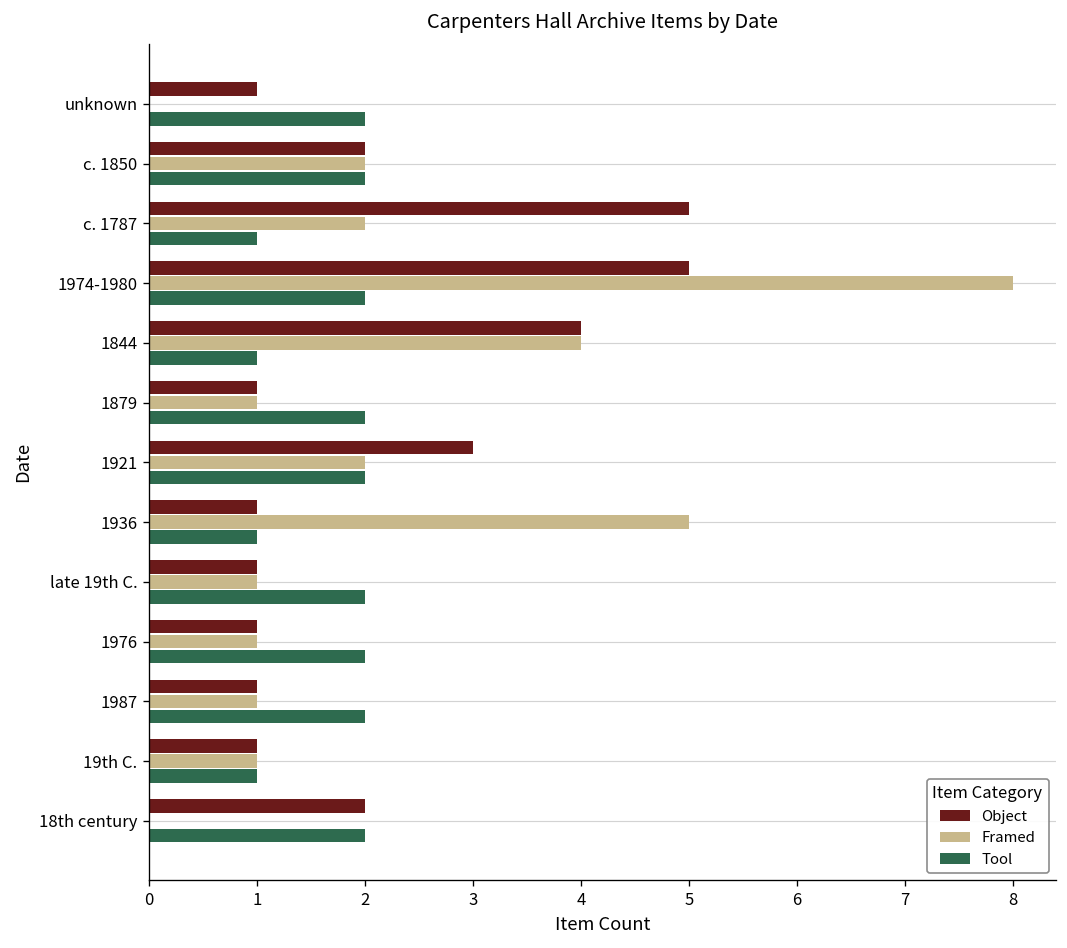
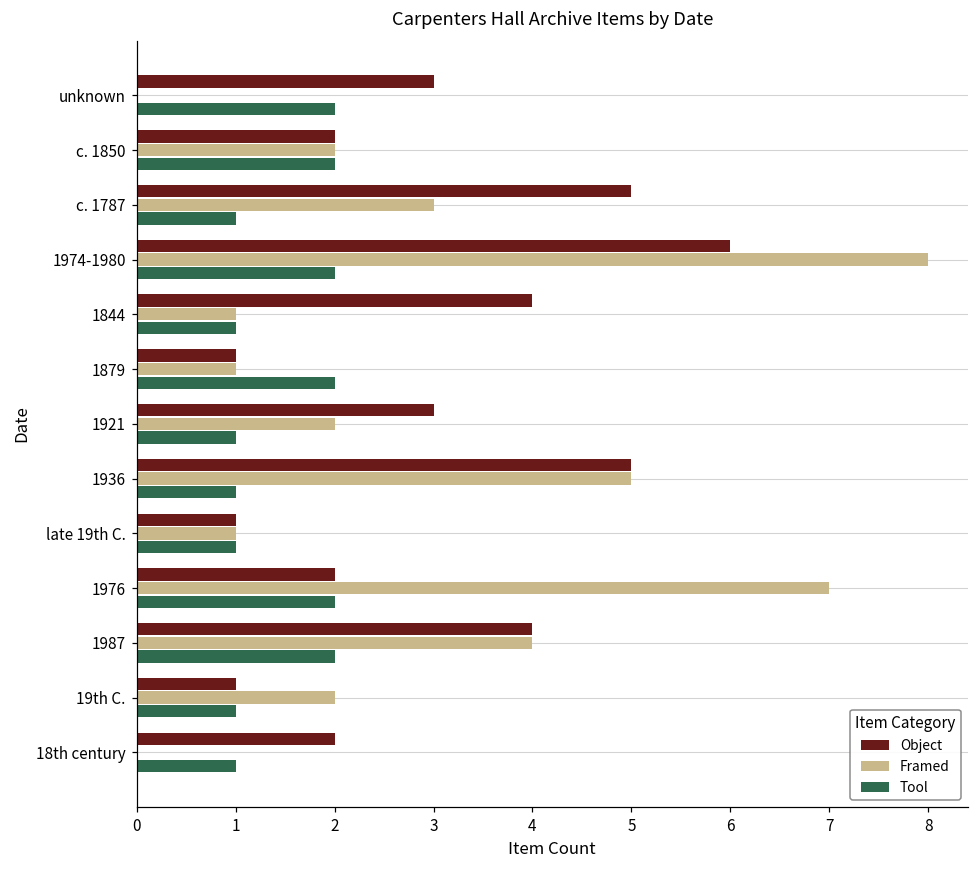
Object, unknown: 1 -> 3
Framed, c. 1787: 2 -> 3
Object, 1974-1980: 5 -> 6
Framed, 1844: 4 -> 1
Tool, 1921: 2 -> 1
Object, 1936: 1 -> 5
Tool, late 19th C.: 2 -> 1
Object, 1976: 1 -> 2
Framed, 1976: 1 -> 7
Object, 1987: 1 -> 4
Framed, 1987: 1 -> 4
Framed, 19th C.: 1 -> 2
Tool, 18th century: 2 -> 1
